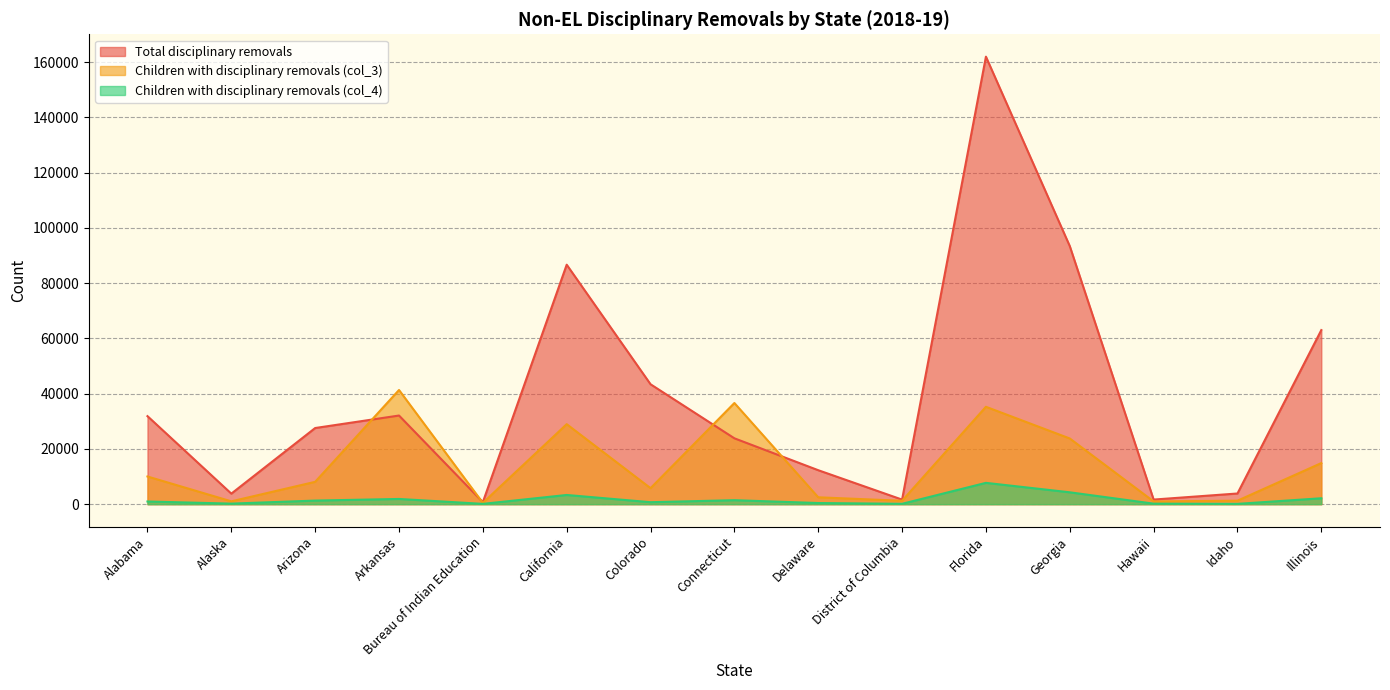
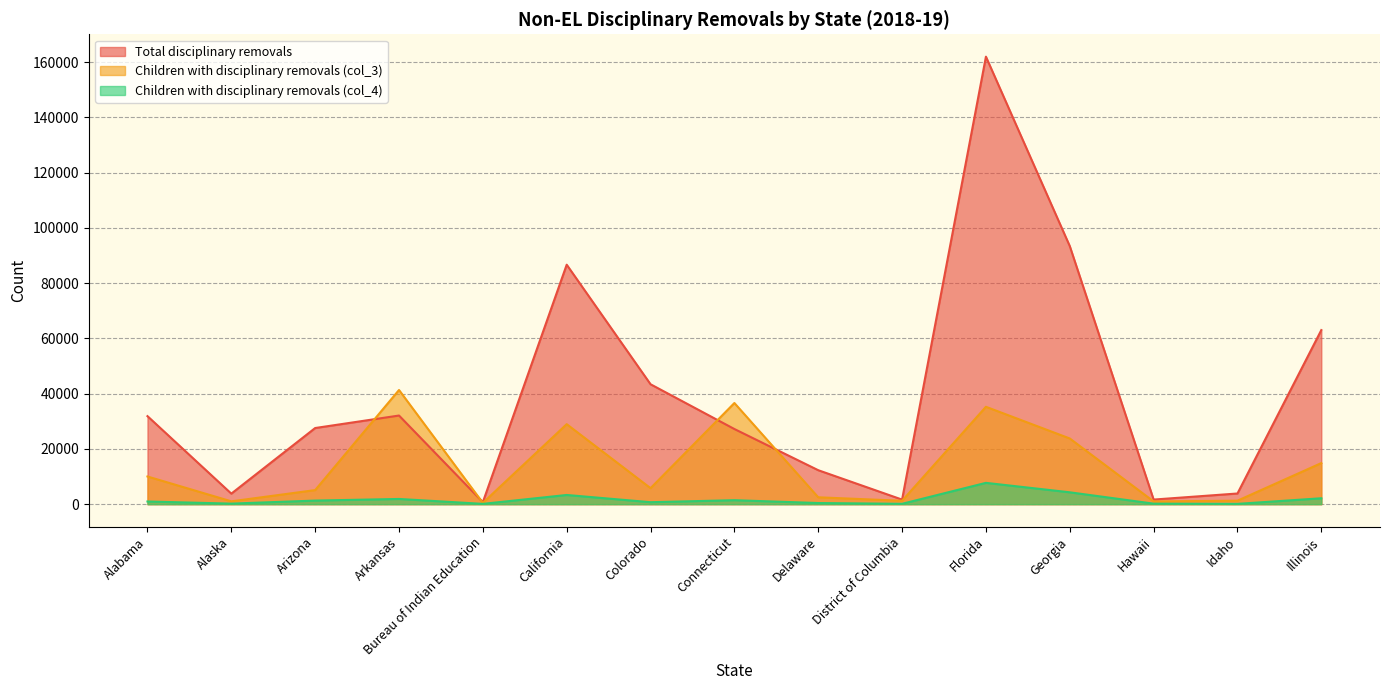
Children with disciplinary removals (col_3), Arizona: 8000 -> 5000
Total disciplinary removals, Connecticut: 24000 -> 27000
